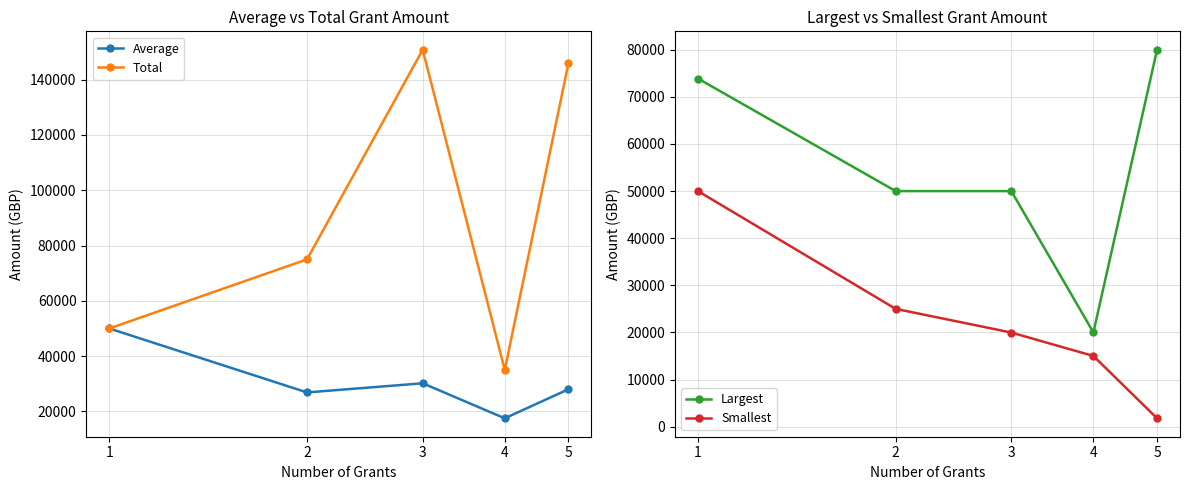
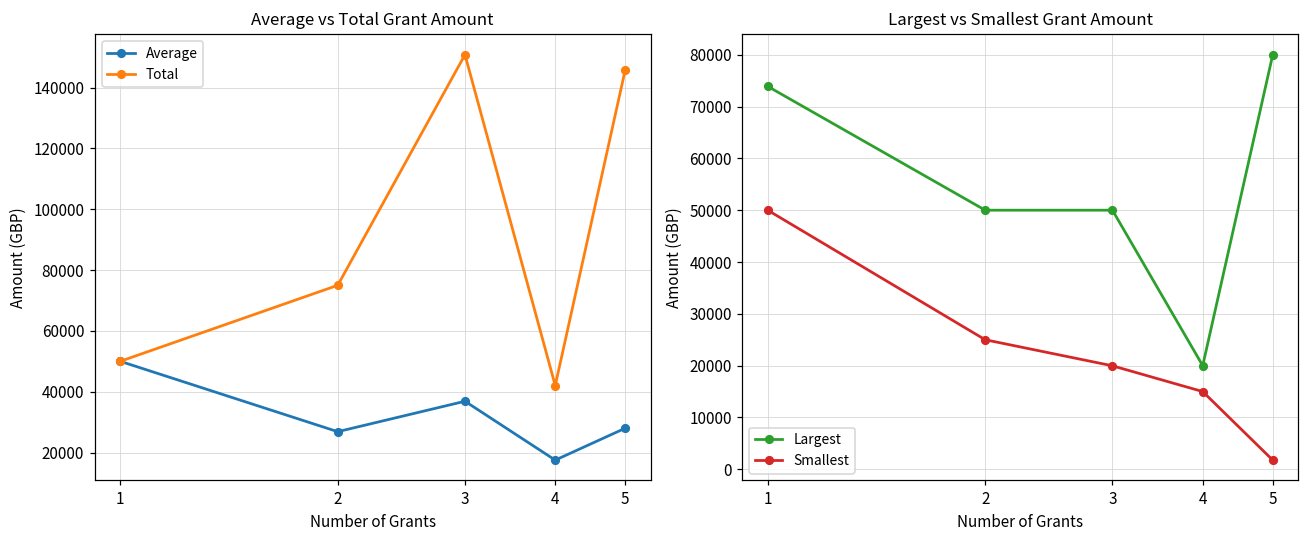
Average vs Total Grant Amount, Average, 3: 30000 -> 37000
Average vs Total Grant Amount, Total, 4: 35000 -> 42000
